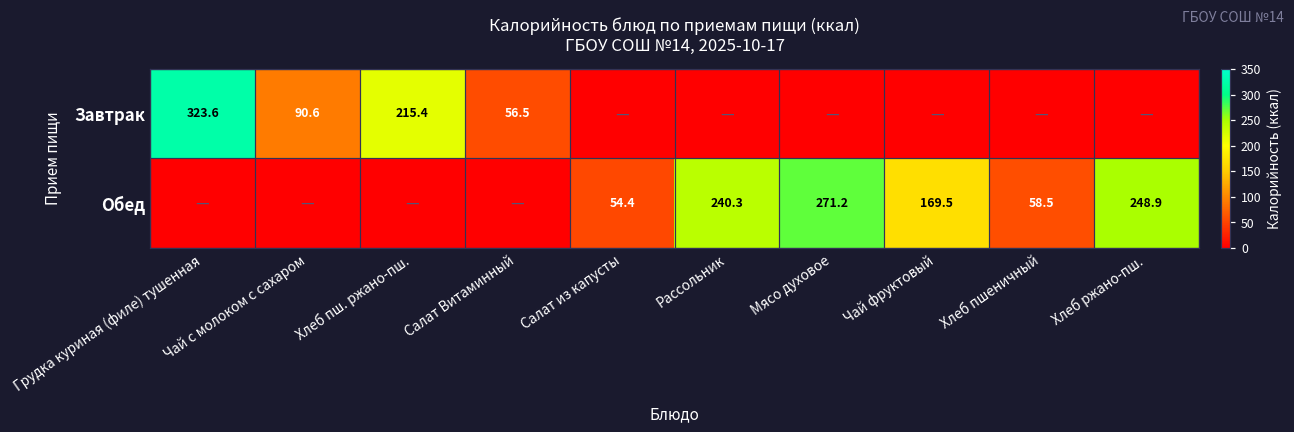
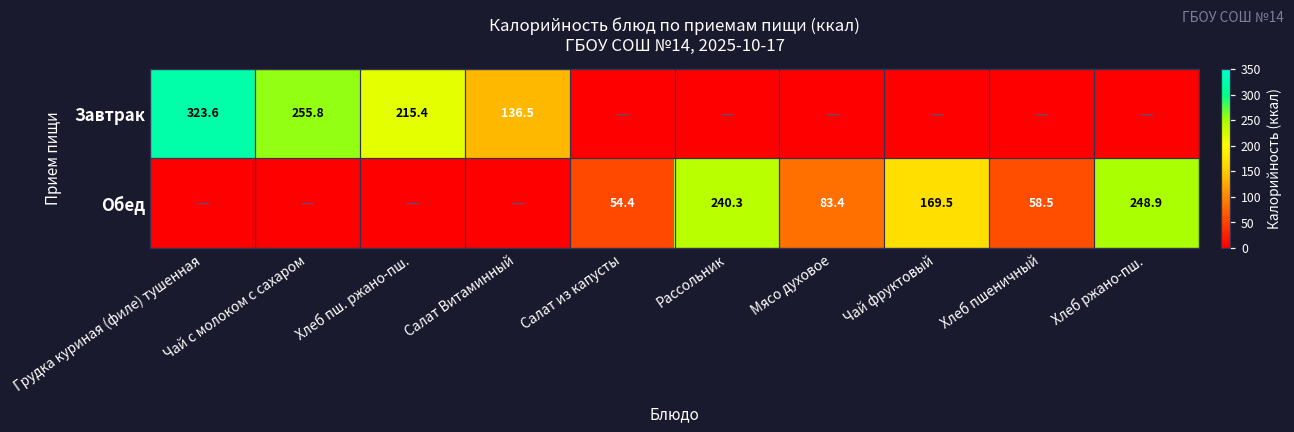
Завтрак, Чай с молоком с сахаром: 90.6 -> 255.8
Завтрак, Салат Витаминный: 56.5 -> 136.5
Обед, Мясо духовое: 271.2 -> 83.4
